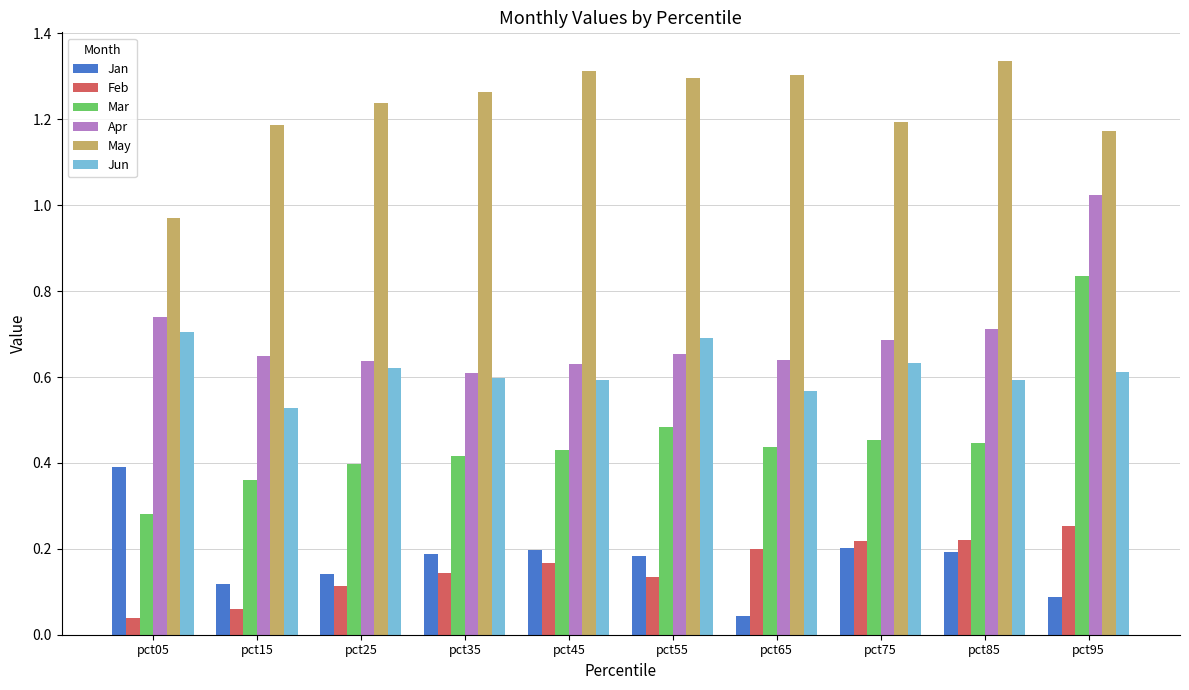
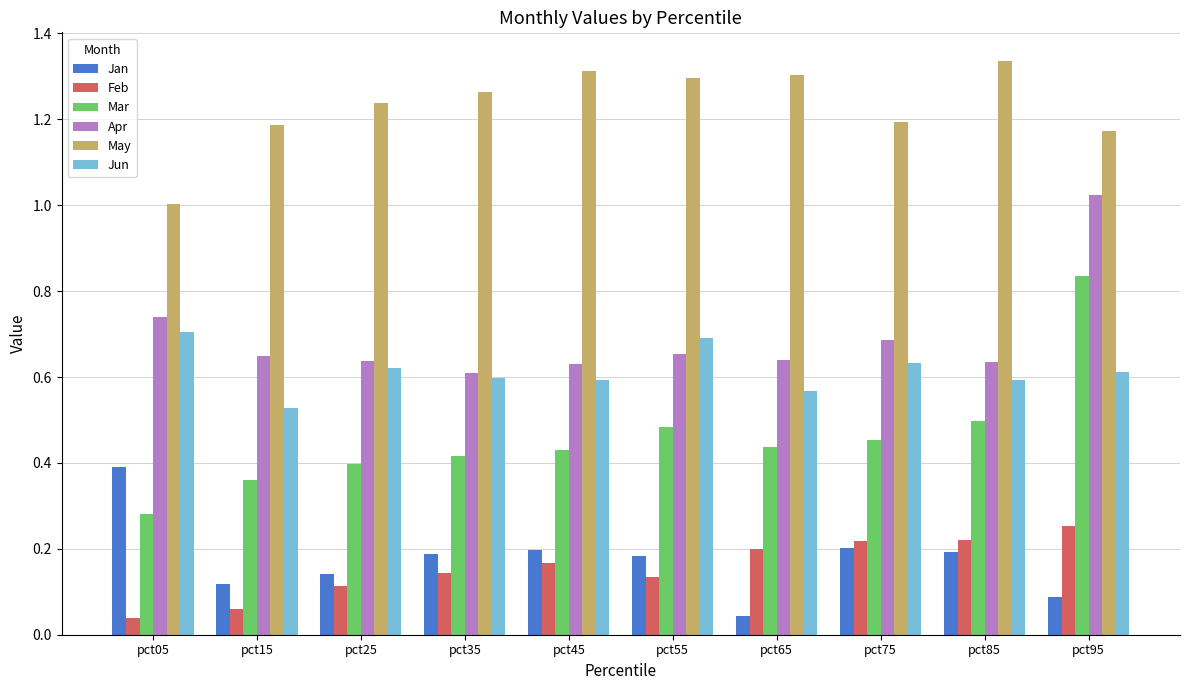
May, pct05: 0.97 -> 1.00
Mar, pct85: 0.45 -> 0.50
Apr, pct85: 0.71 -> 0.63
